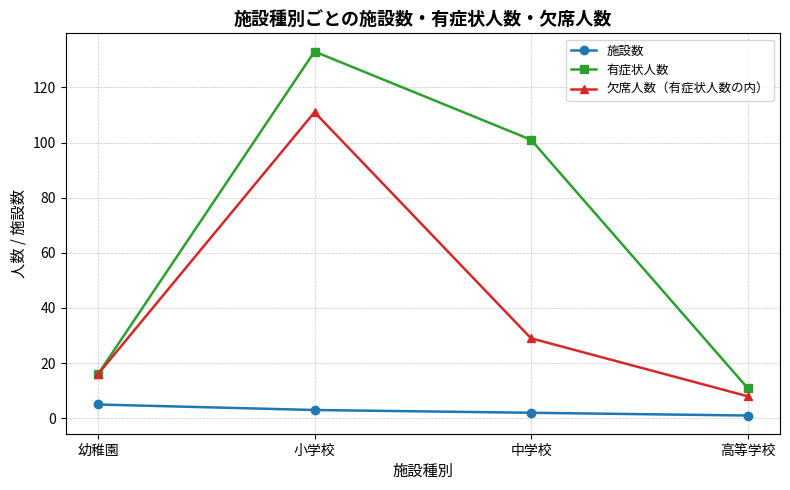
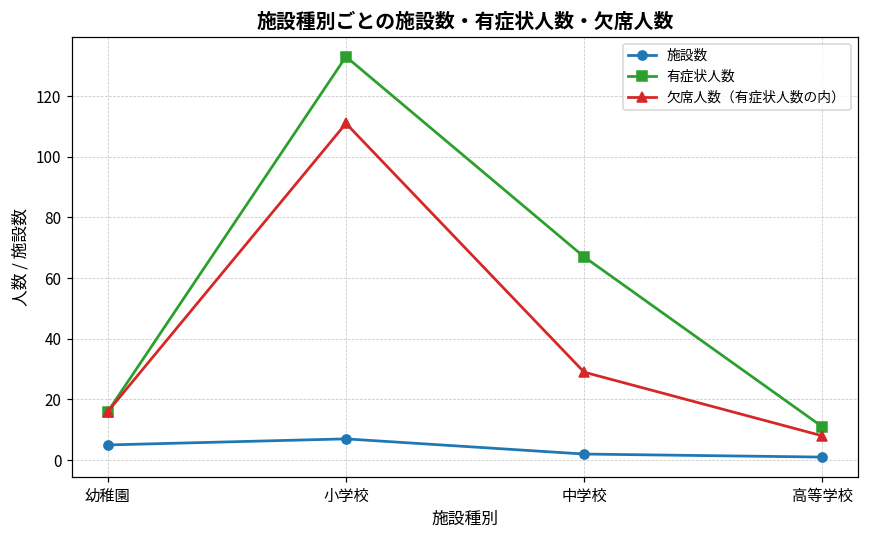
施設数, 小学校: 3 -> 7
有症状人数, 中学校: 101 -> 67
